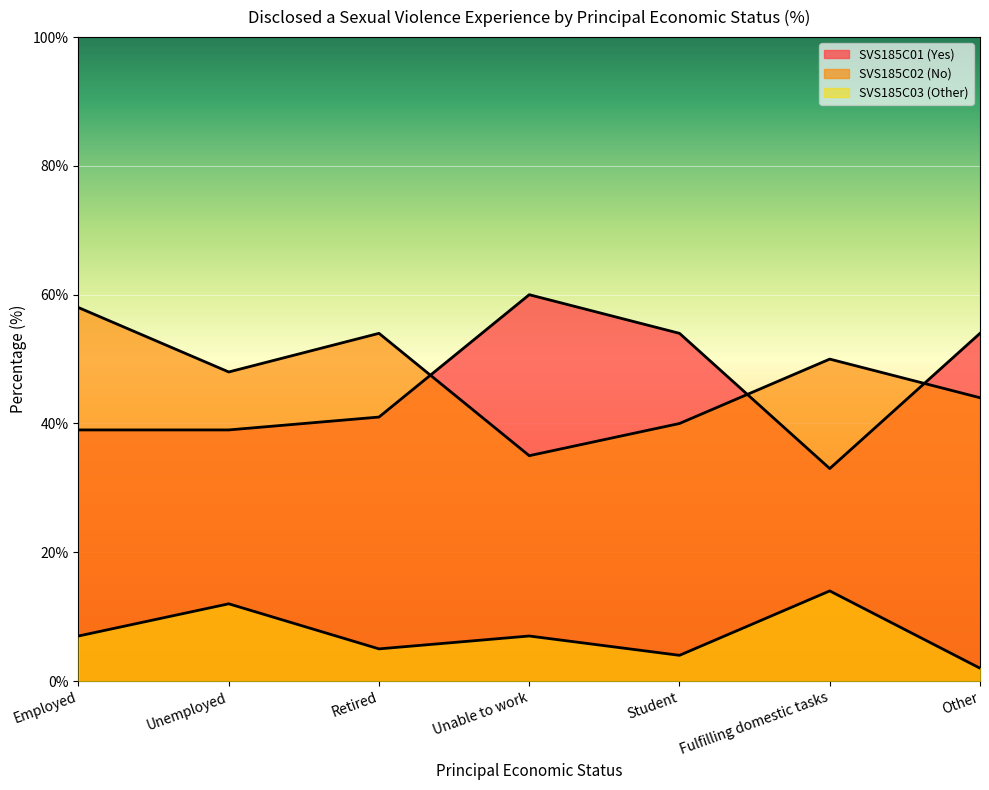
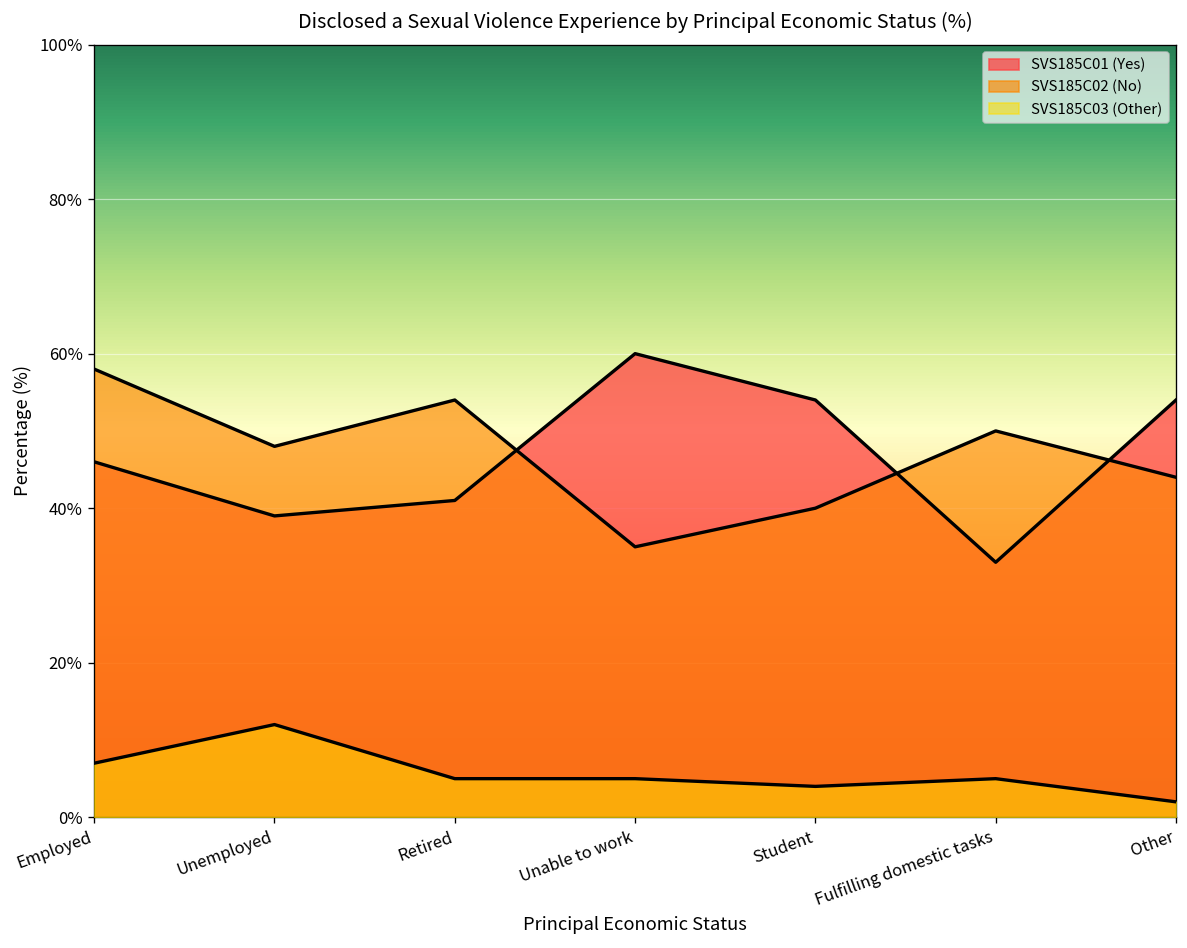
SVS185C01 (Yes), Employed: 39% -> 46%
SVS185C03 (Other), Unable to work: 7% -> 5%
SVS185C03 (Other), Fulfilling domestic tasks: 14% -> 5%
